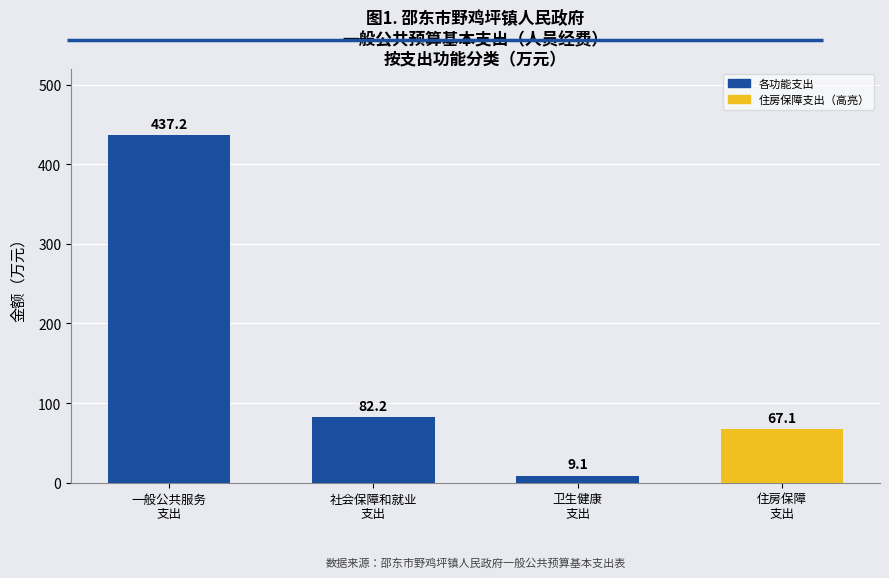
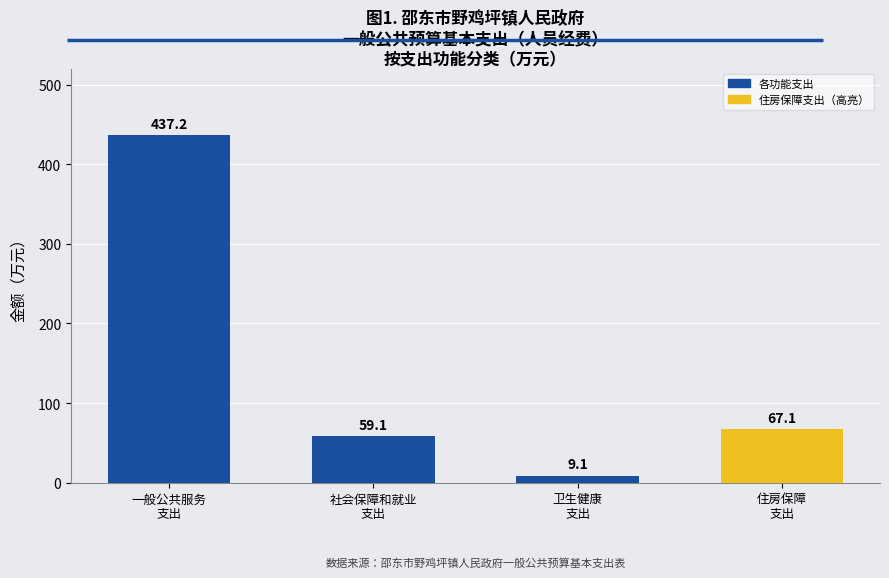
社会保障和就业 支出: 82.2 -> 59.1
